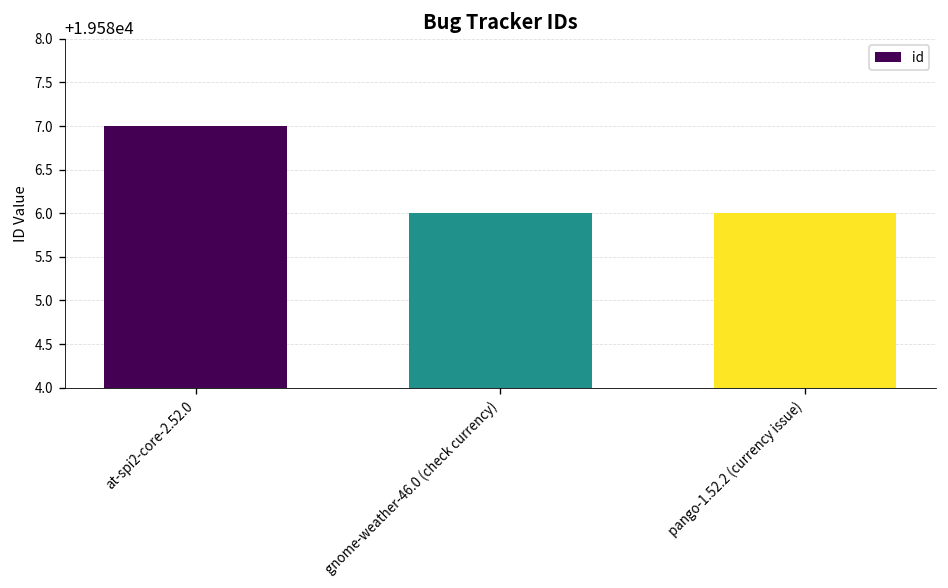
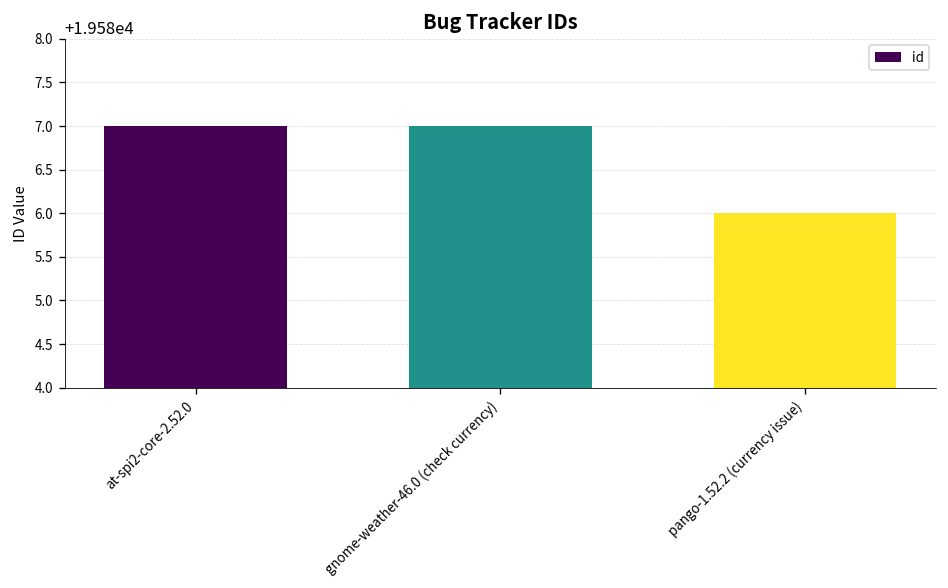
gnome-weather-46.0 (check currency): 19586 -> 19587
